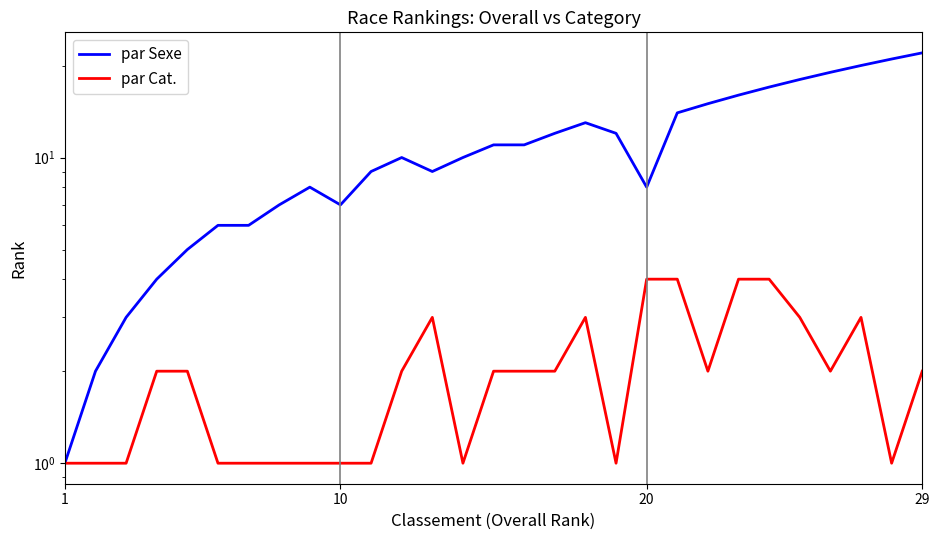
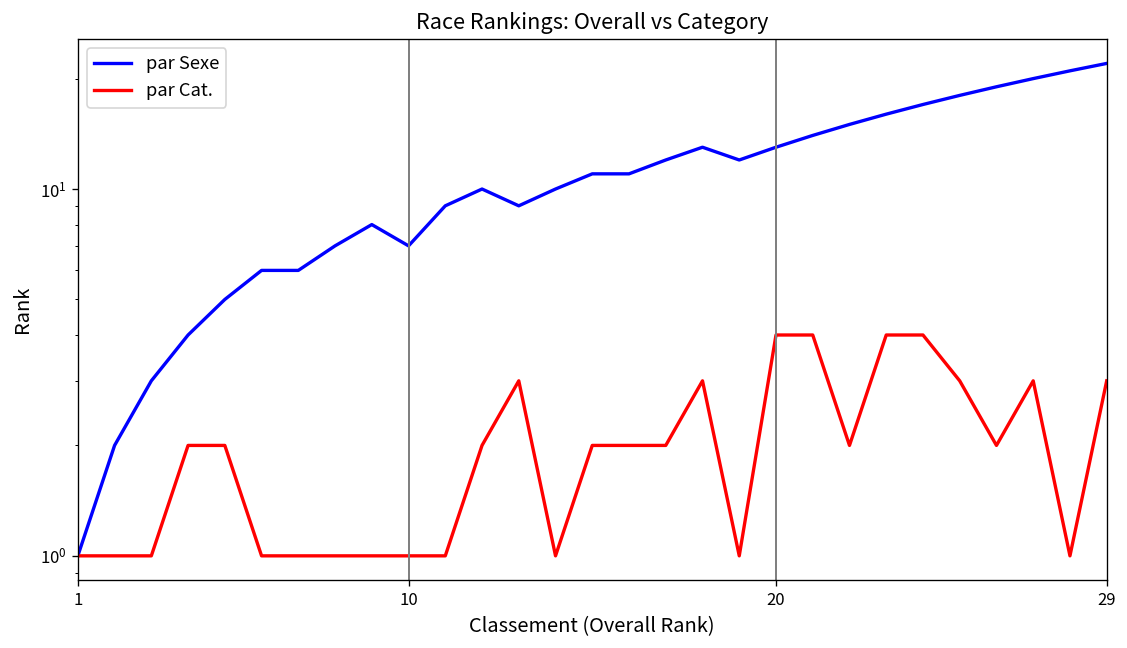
par Sexe, 20: 8 -> 13
par Cat., 29: 2 -> 3
